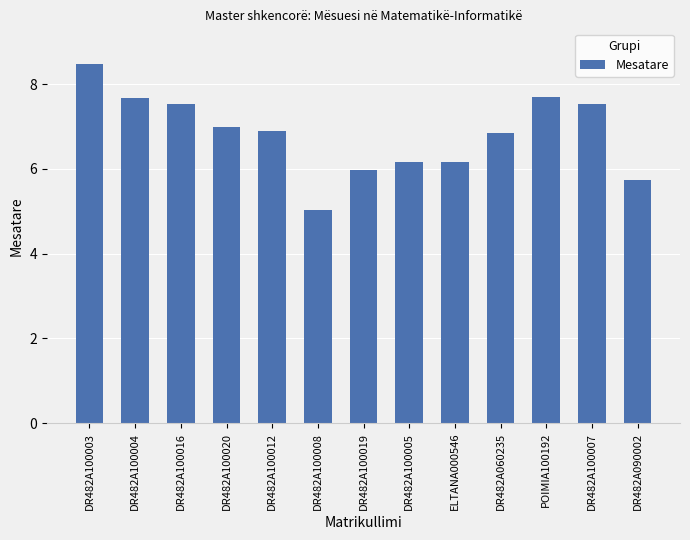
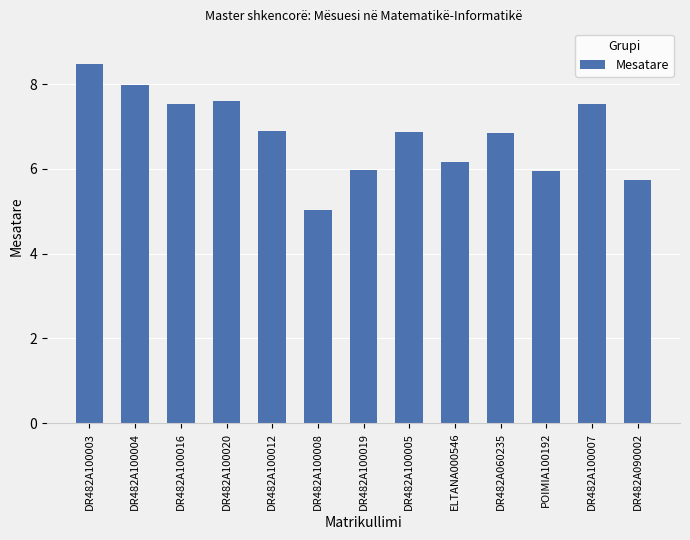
DR482A100004: 7.7 -> 8.0
DR482A100020: 7.0 -> 7.6
DR482A100005: 6.2 -> 6.9
POIMIA100192: 7.7 -> 6.0
